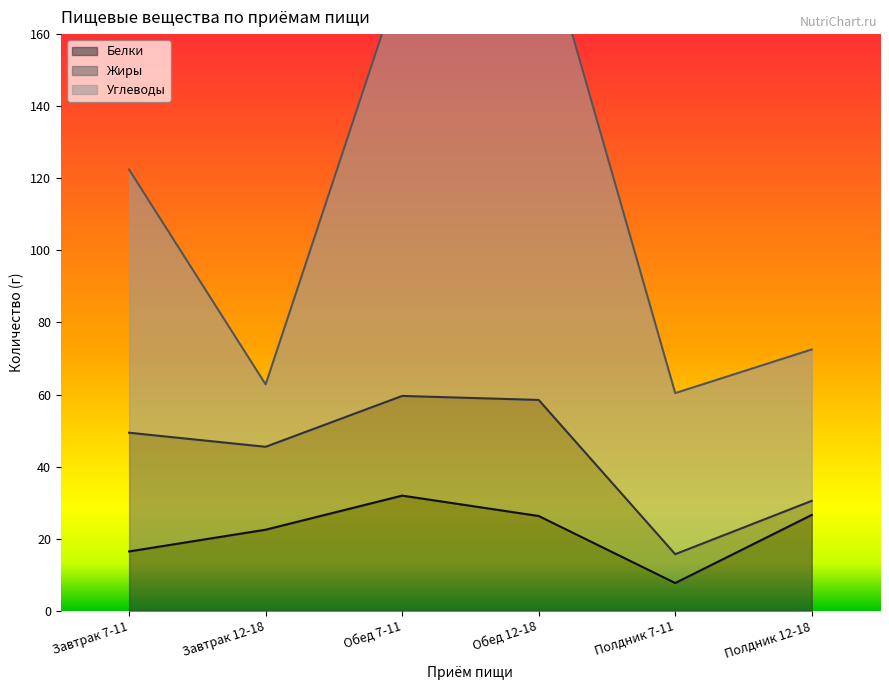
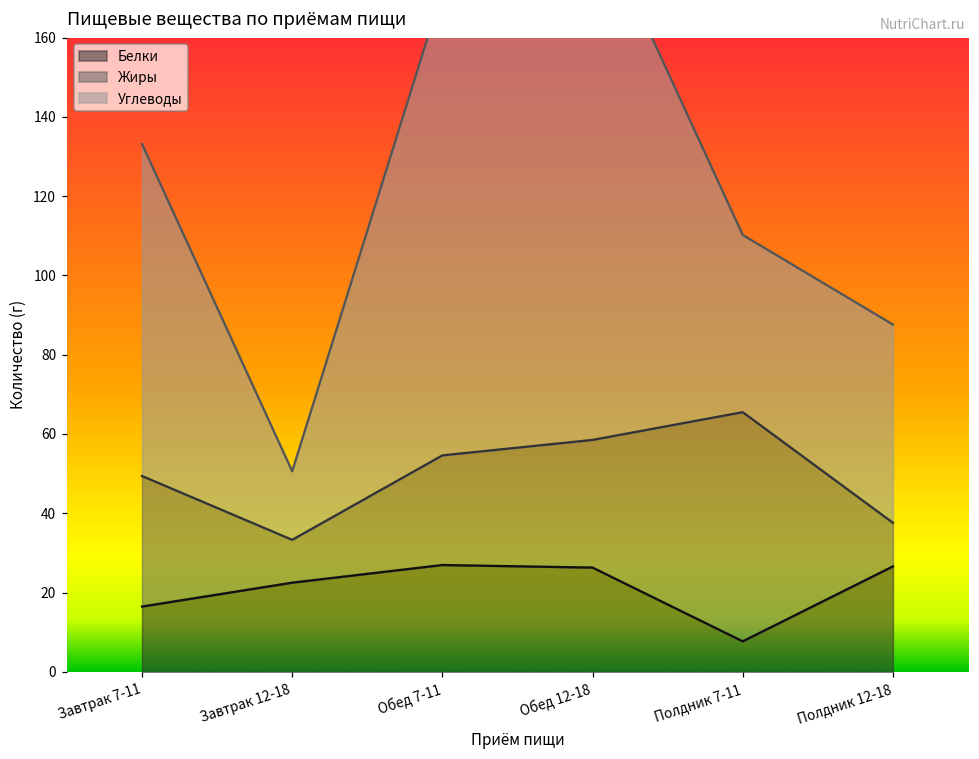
Углеводы, Завтрак 7-11: 73 -> 84
Жиры, Завтрак 12-18: 23 -> 11
Белки, Обед 7-11: 32 -> 27
Жиры, Полдник 7-11: 8 -> 58
Жиры, Полдник 12-18: 4 -> 11
Углеводы, Полдник 12-18: 42 -> 50
